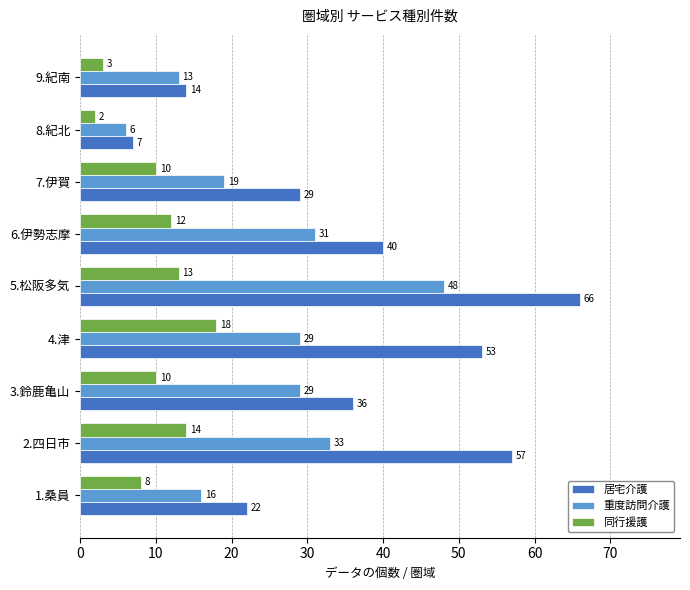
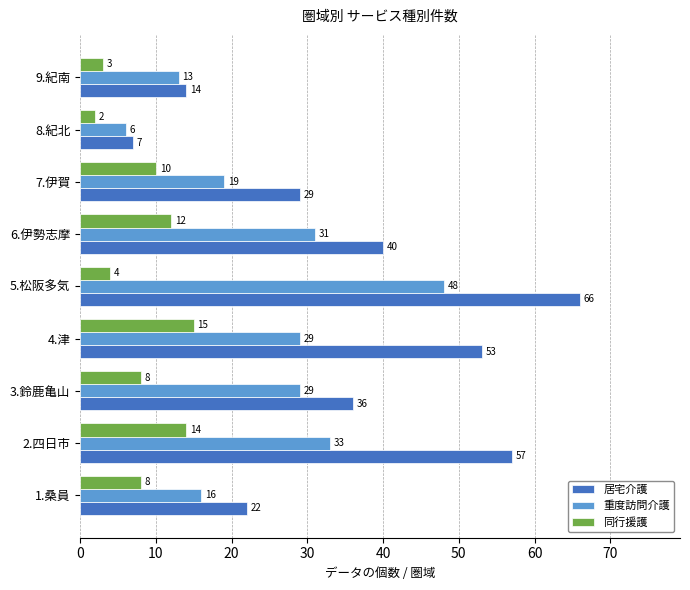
同行援護, 5.松阪多気: 13 -> 4
同行援護, 4.津: 18 -> 15
同行援護, 3.鈴鹿亀山: 10 -> 8
